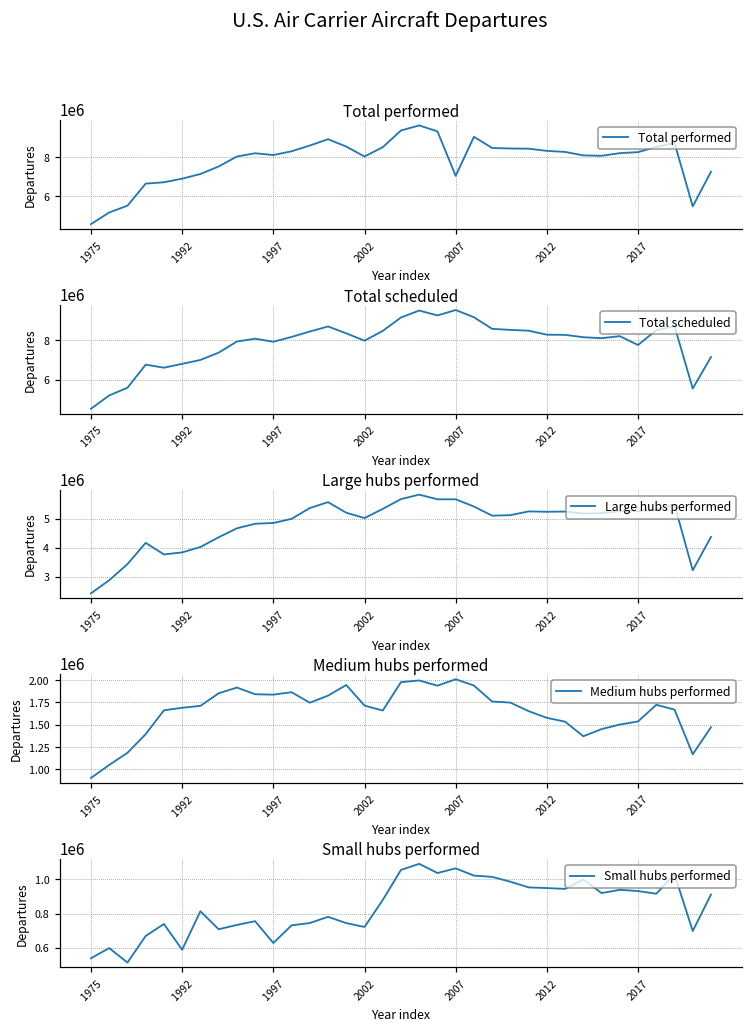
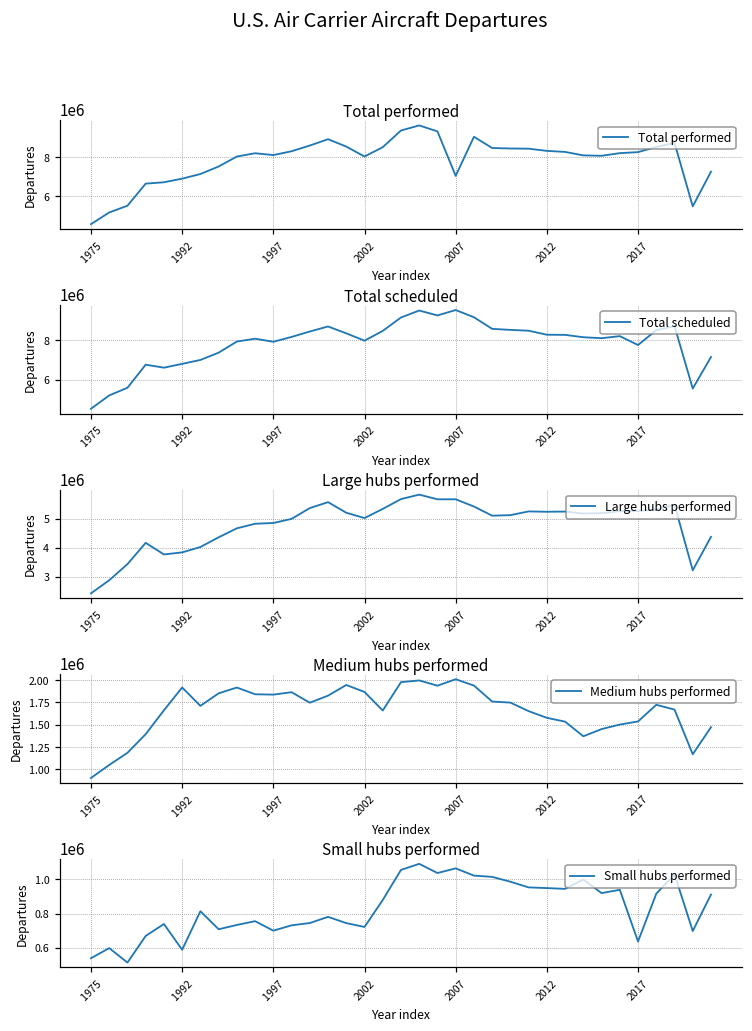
Medium hubs performed, 1992: 1700000 -> 1900000
Medium hubs performed, 2002: 1700000 -> 1900000
Small hubs performed, 1997: 630000 -> 700000
Small hubs performed, 2017: 930000 -> 640000
